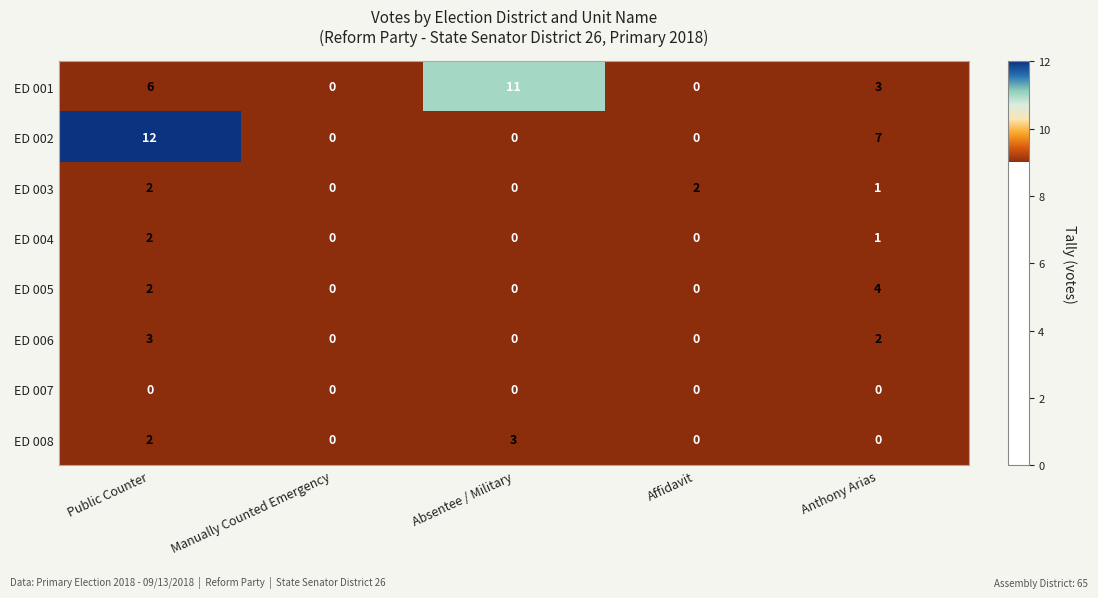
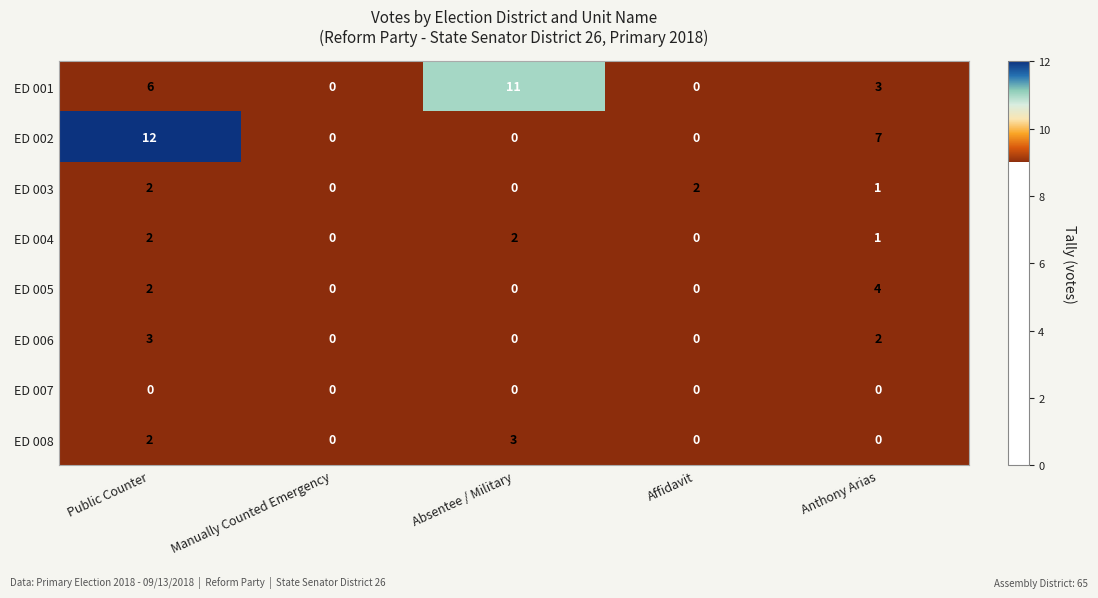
ED 004, Absentee / Military: 0 -> 2
